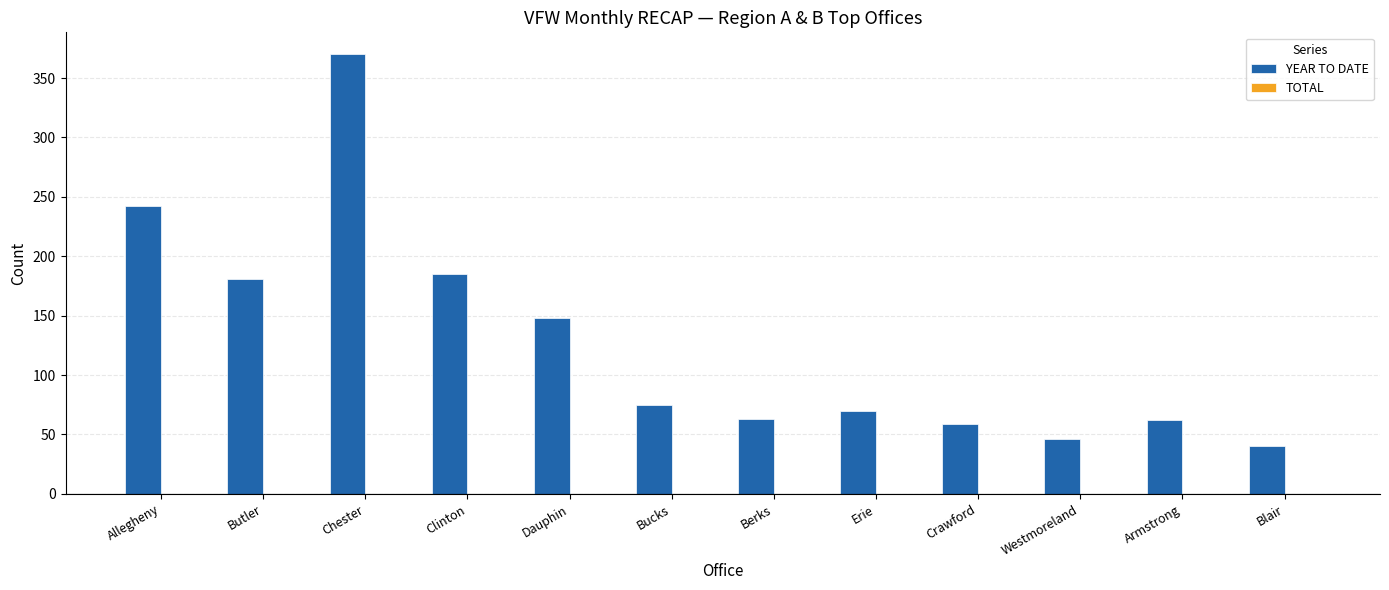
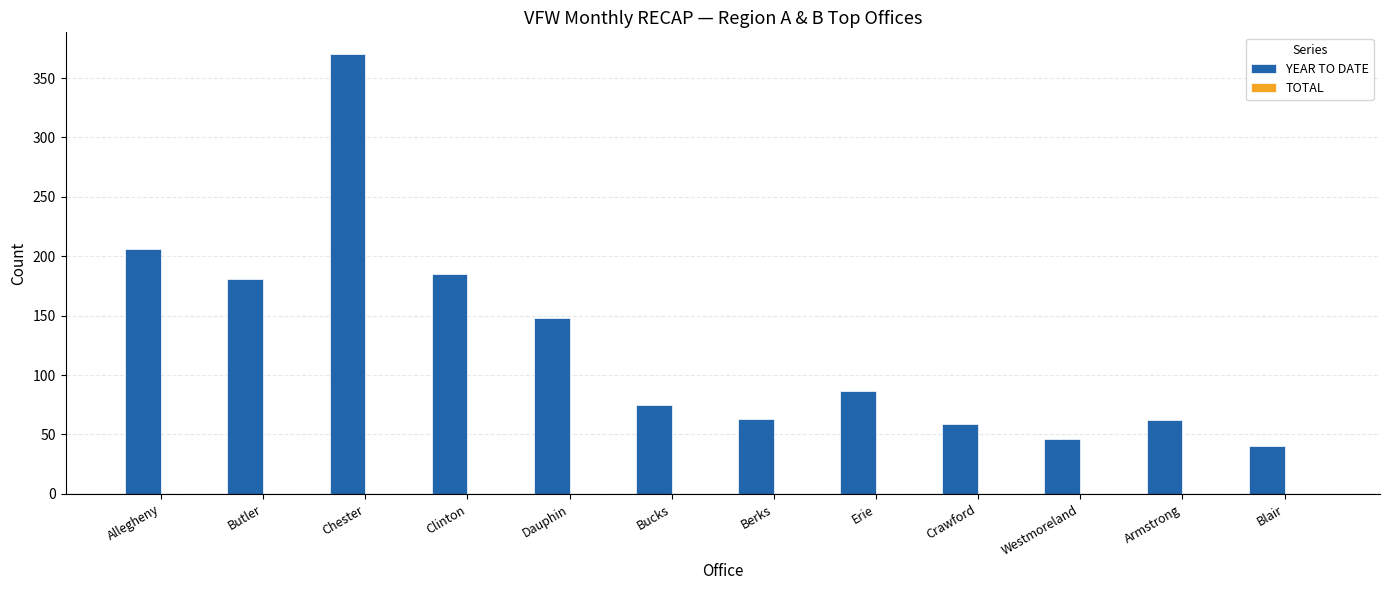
YEAR TO DATE, Allegheny: 242 -> 206
YEAR TO DATE, Erie: 70 -> 87
